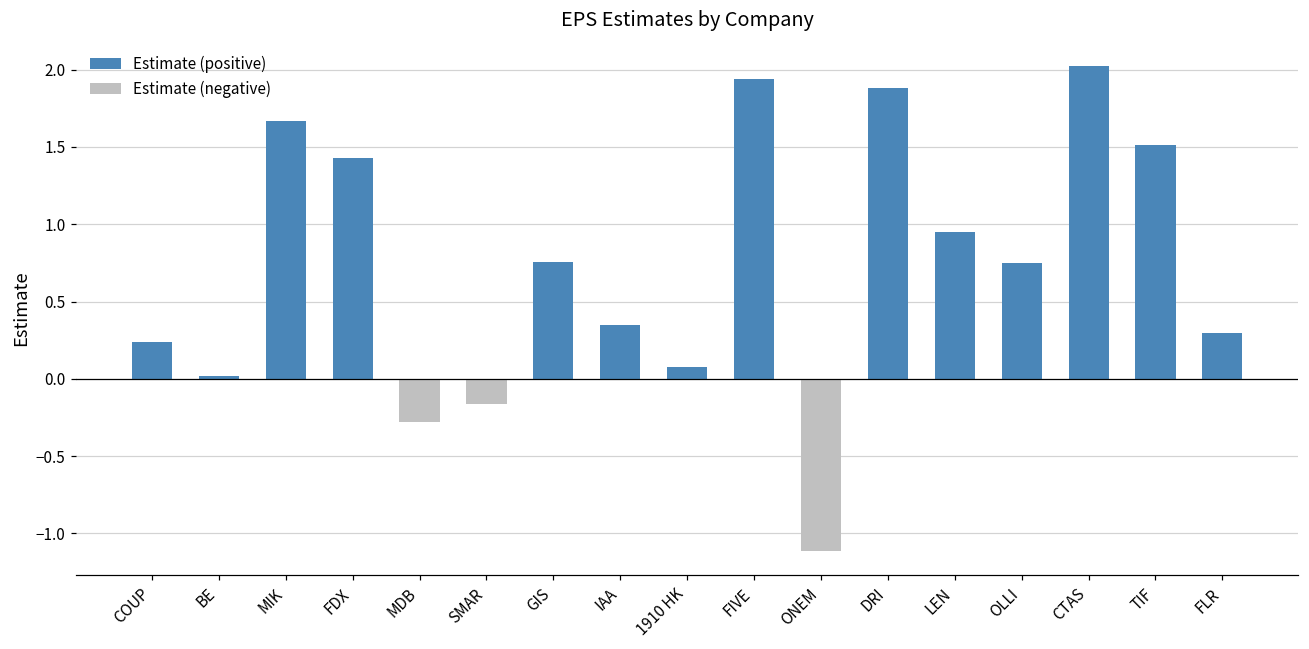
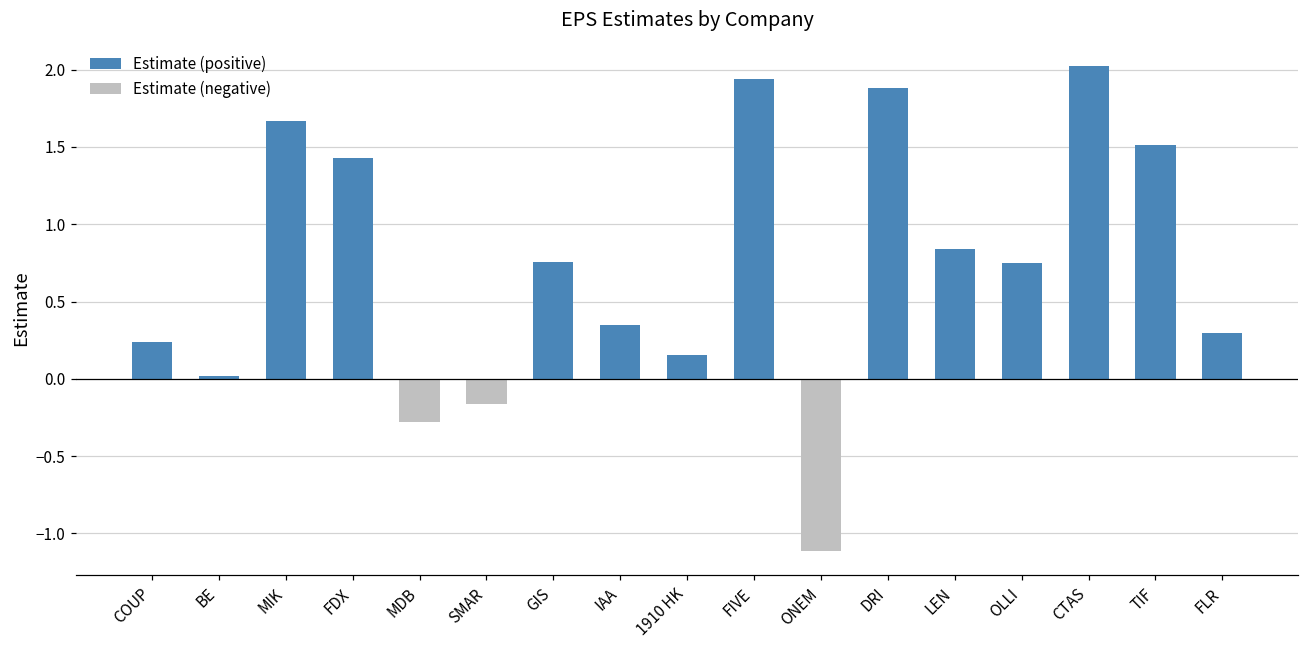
Estimate (positive), 1910 HK: 0.08 -> 0.16
Estimate (positive), LEN: 0.95 -> 0.84
